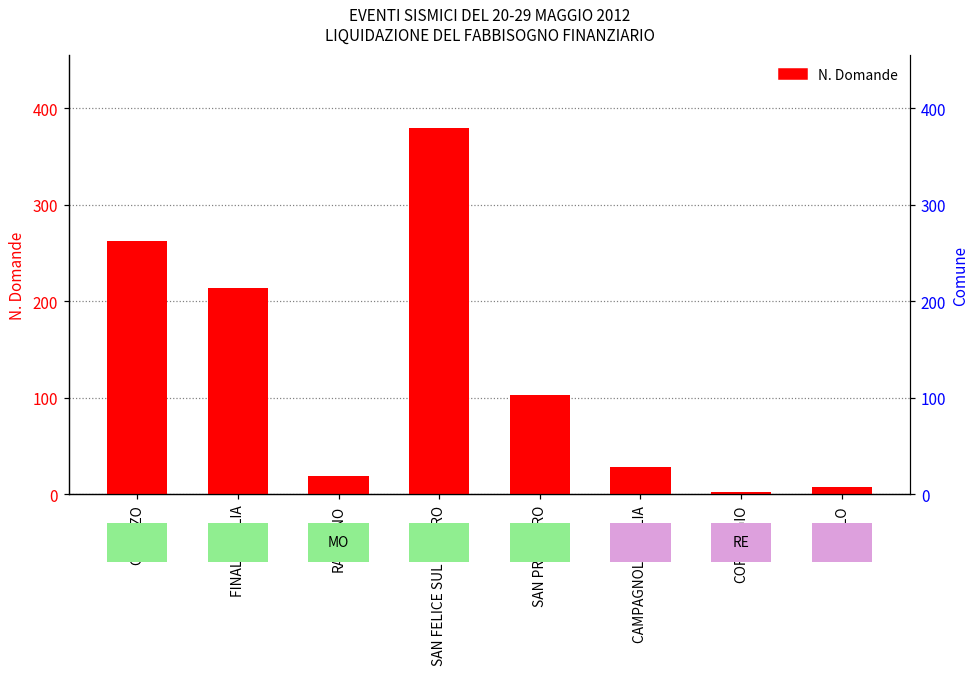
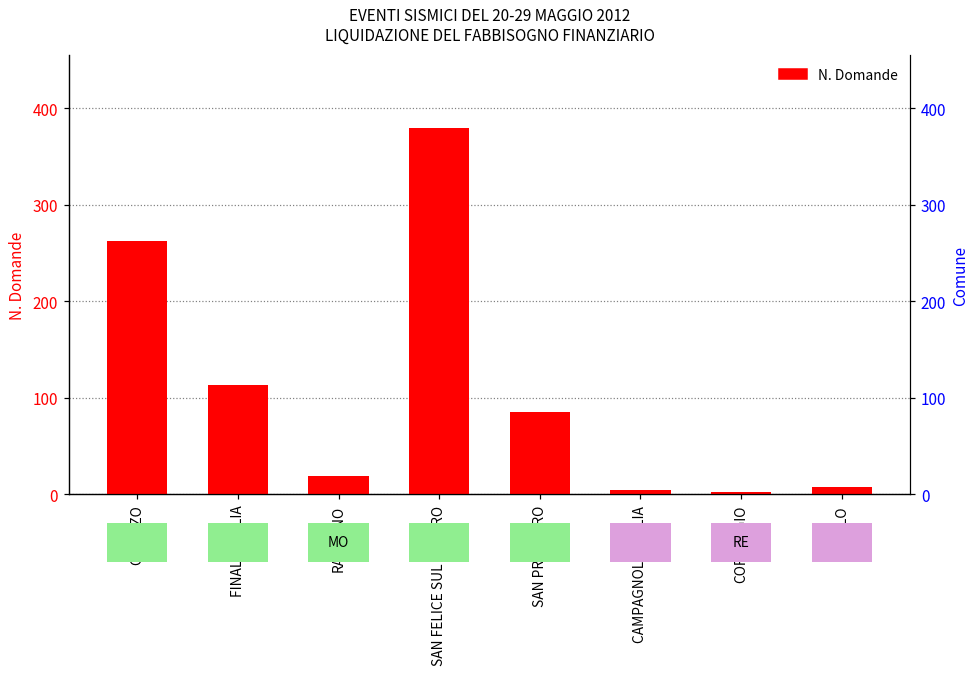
FINALE EMILIA: 210 -> 110
SAN PROSPERO: 100 -> 90
CAMPAGNOLA EMILIA: 30 -> 0
